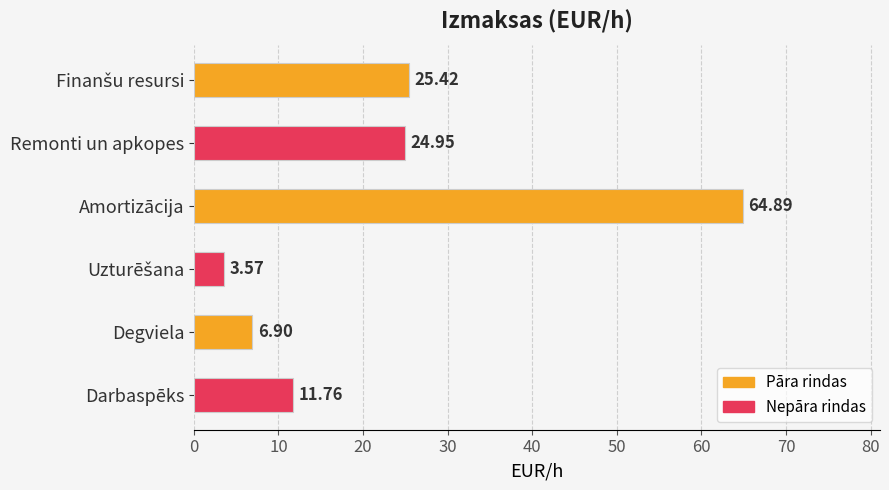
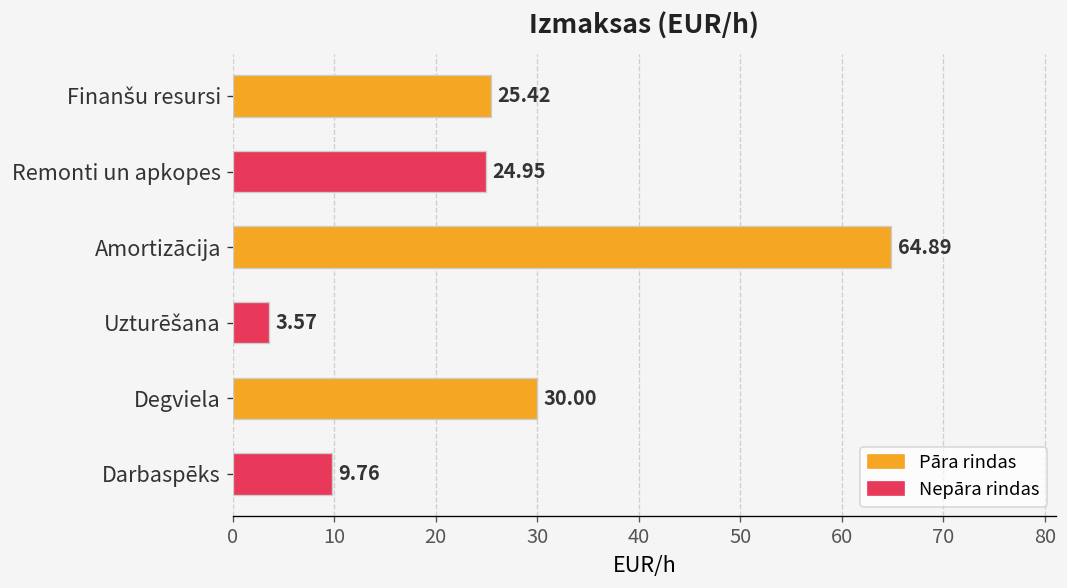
Degviela: 6.90 -> 30.00
Darbaspēks: 11.76 -> 9.76
